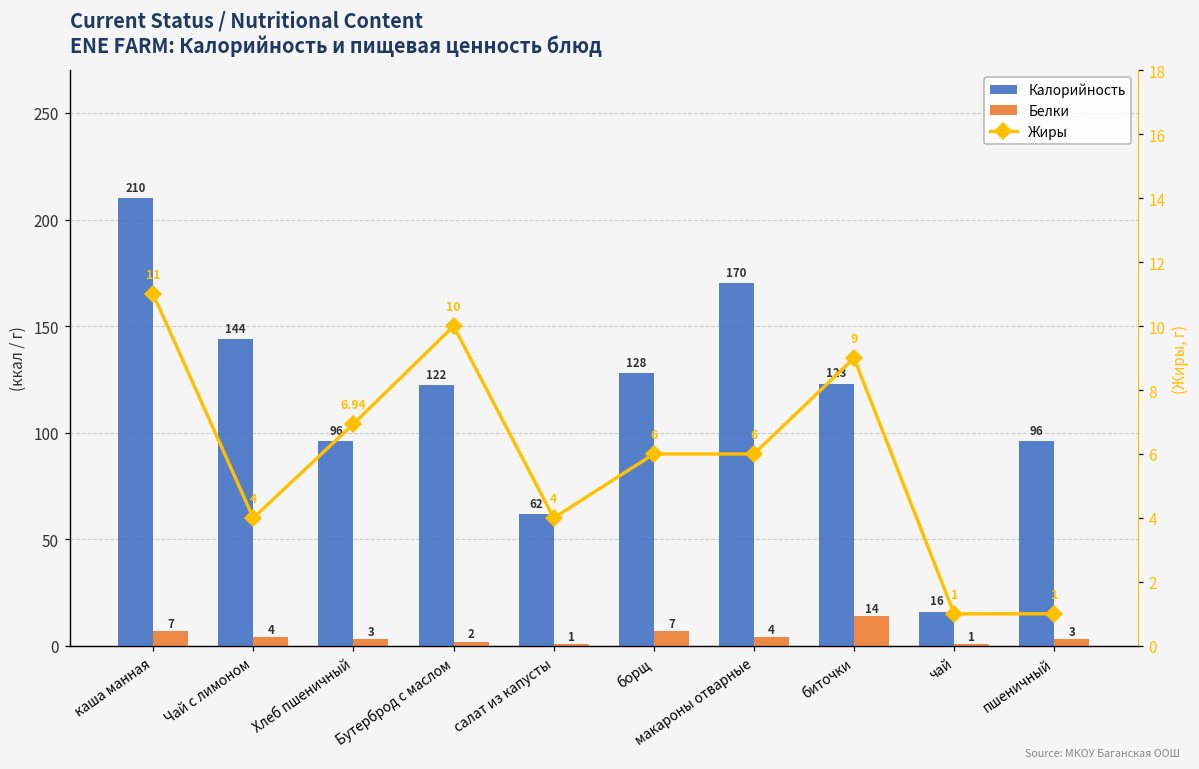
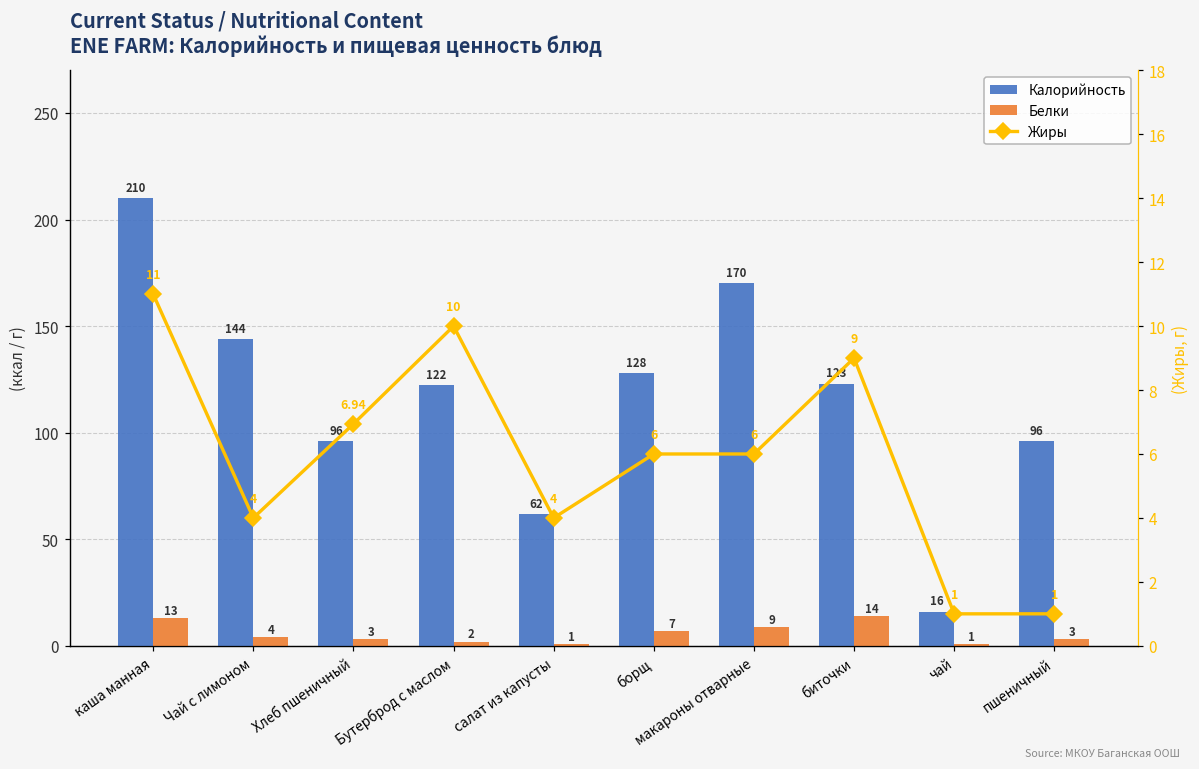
Белки, каша манная: 7 -> 13
Белки, макароны отварные: 4 -> 9
